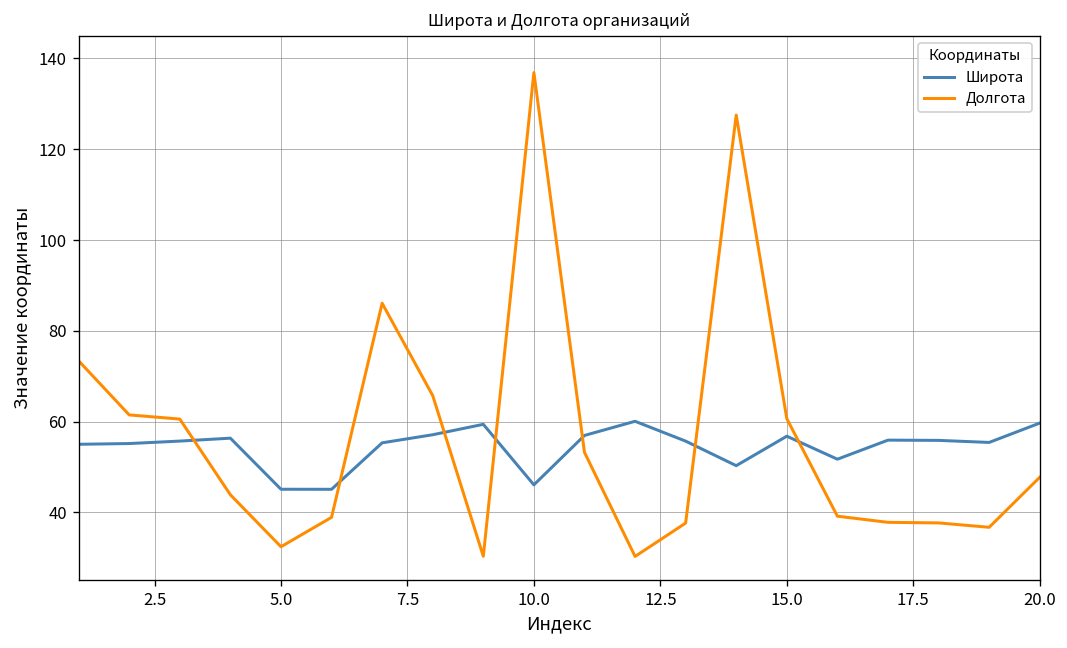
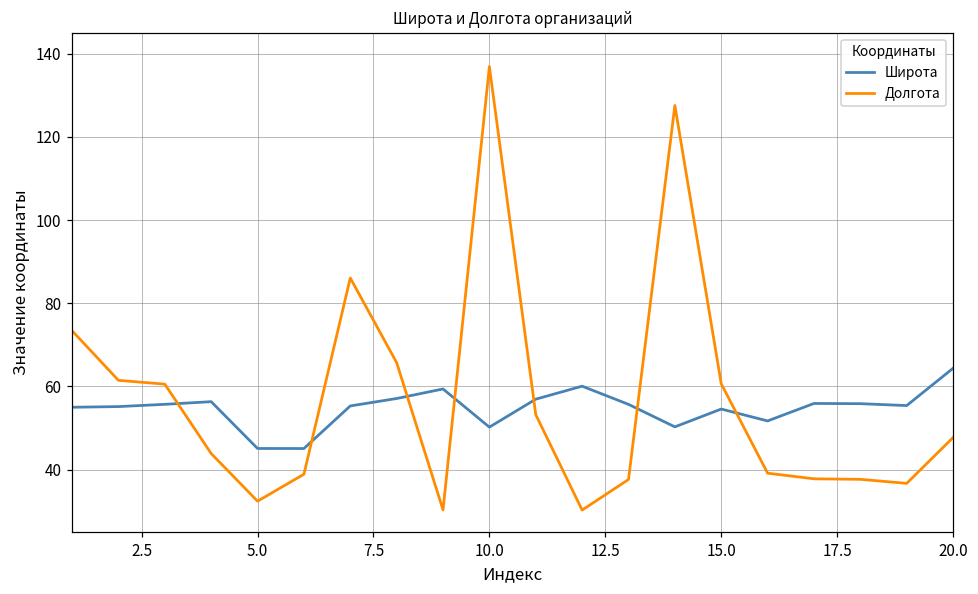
Широта, 10.0: 46 -> 50
Широта, 15.0: 57 -> 55
Широта, 20.0: 60 -> 64
